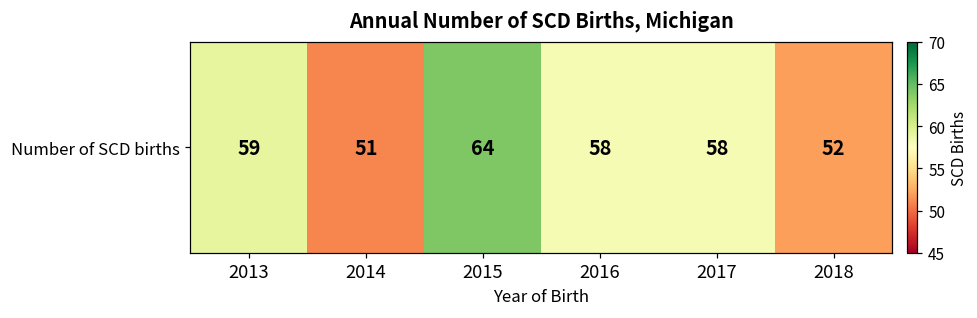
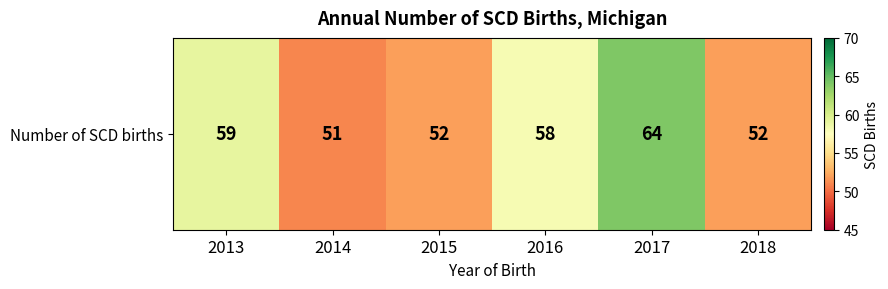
Number of SCD births, 2015: 64 -> 52
Number of SCD births, 2017: 58 -> 64
